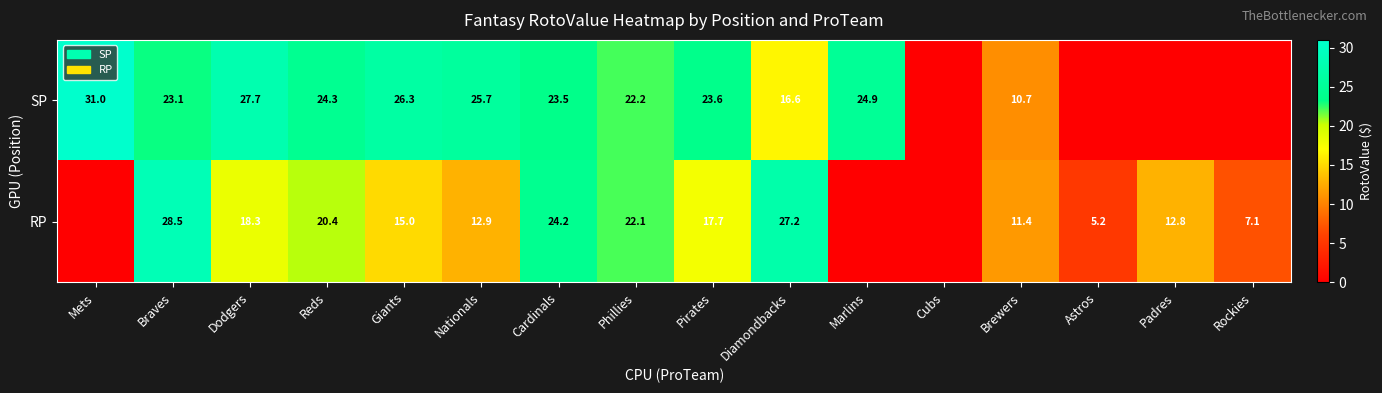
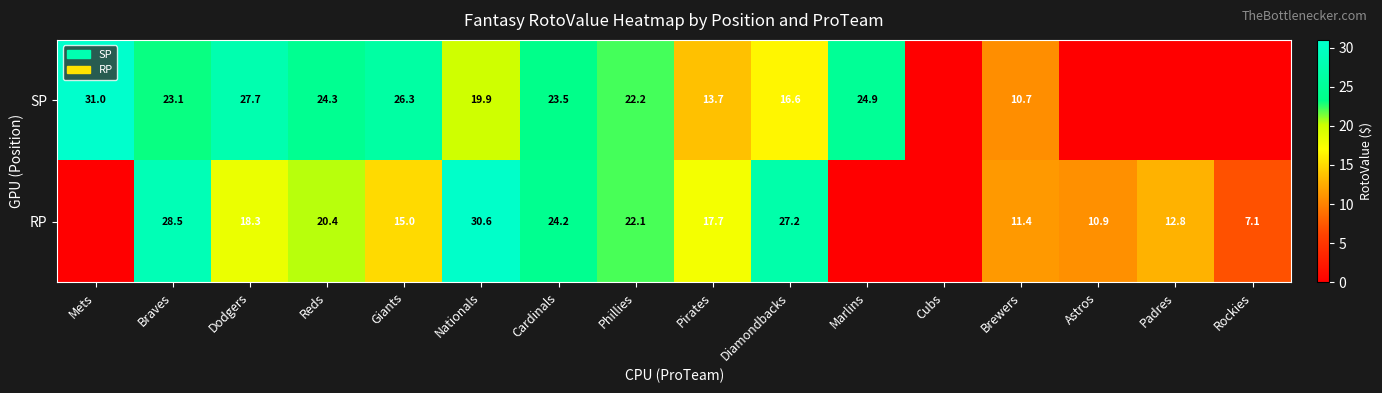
SP, Nationals: 25.7 -> 19.9
SP, Pirates: 23.6 -> 13.7
RP, Nationals: 12.9 -> 30.6
RP, Astros: 5.2 -> 10.9
